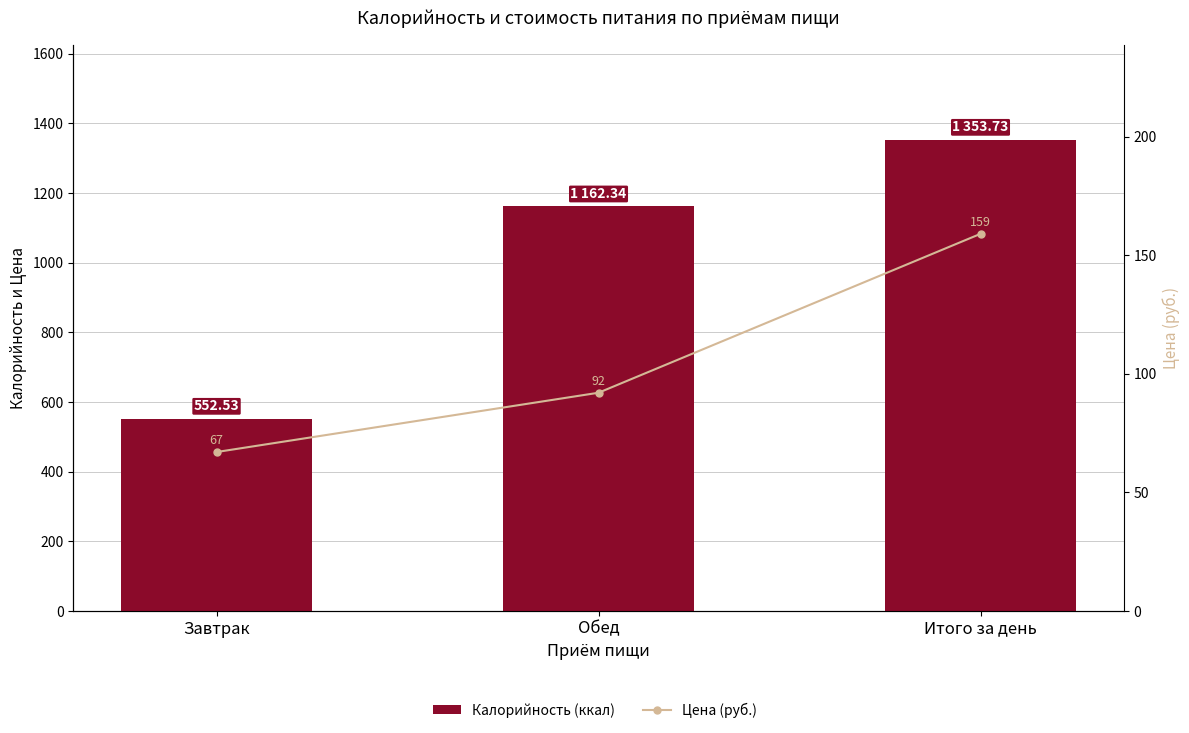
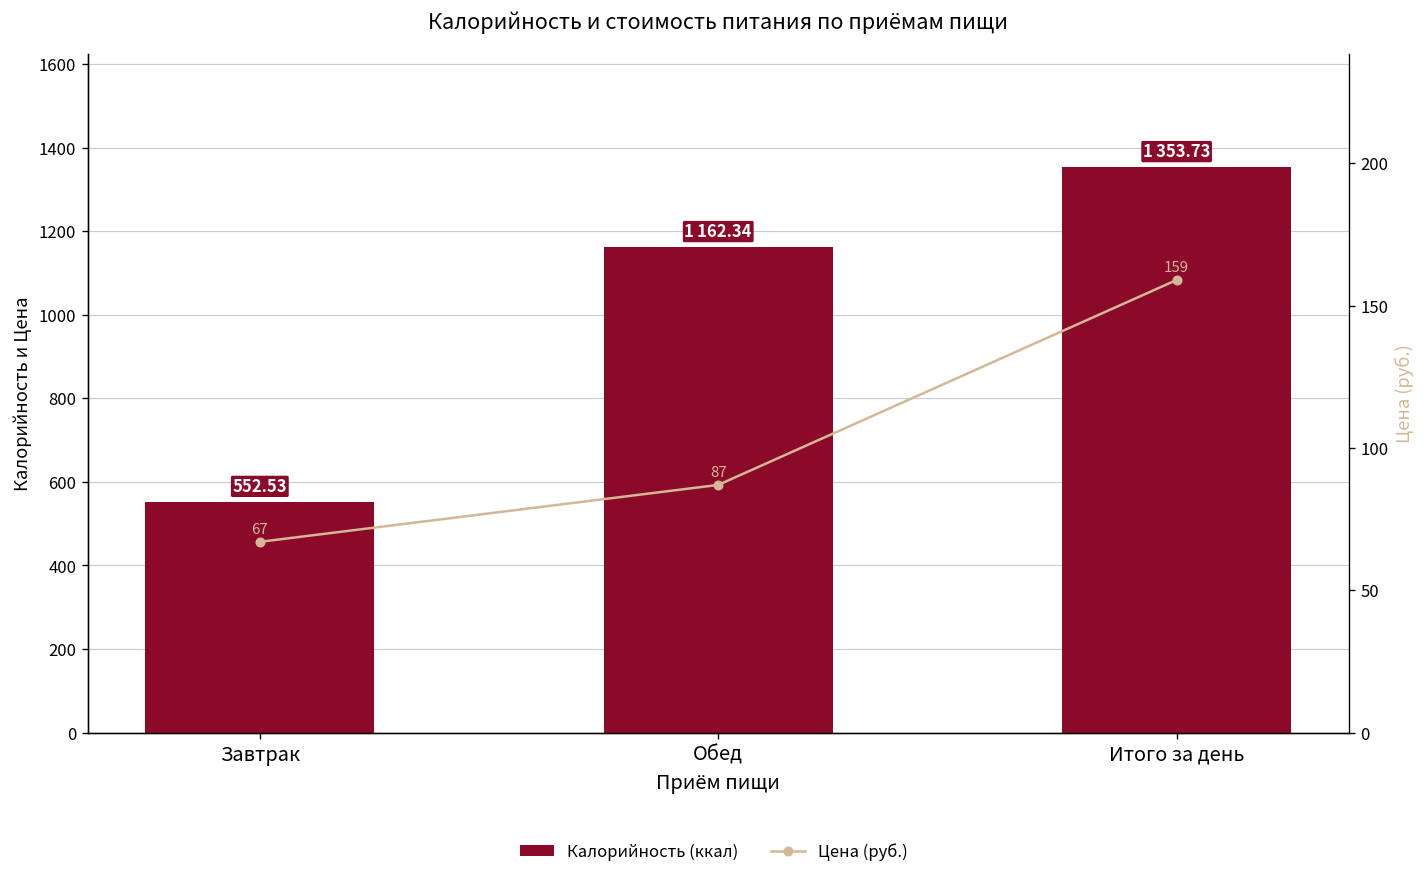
Цена (руб.), Обед: 92 -> 87
